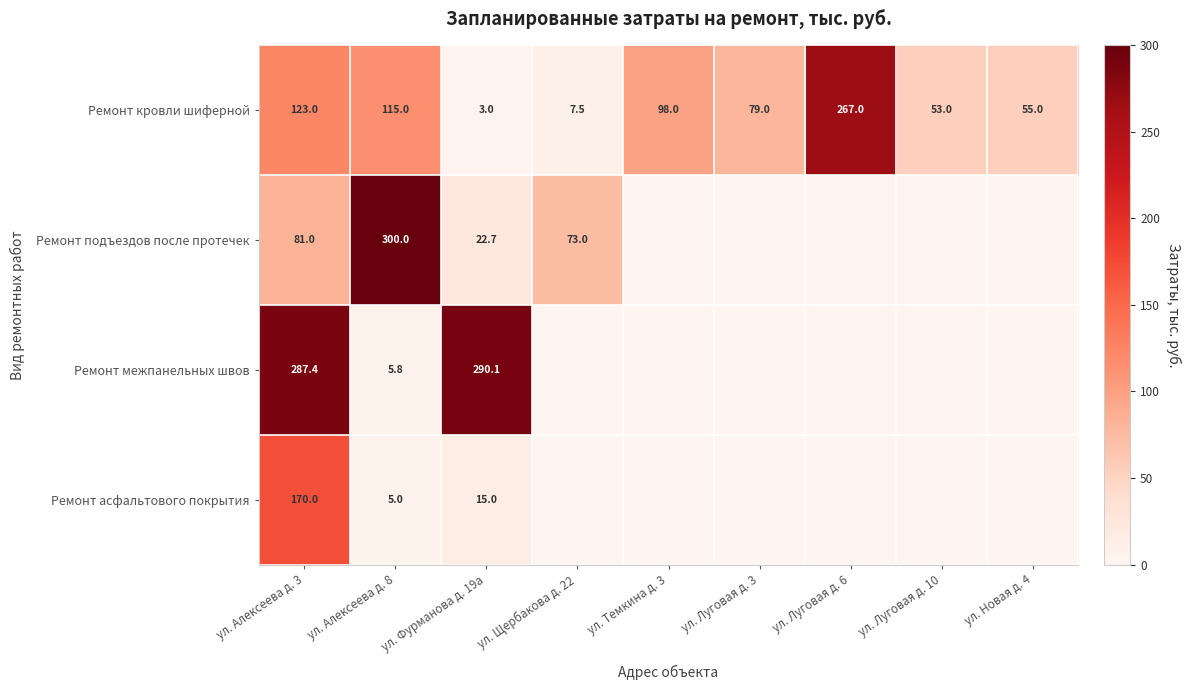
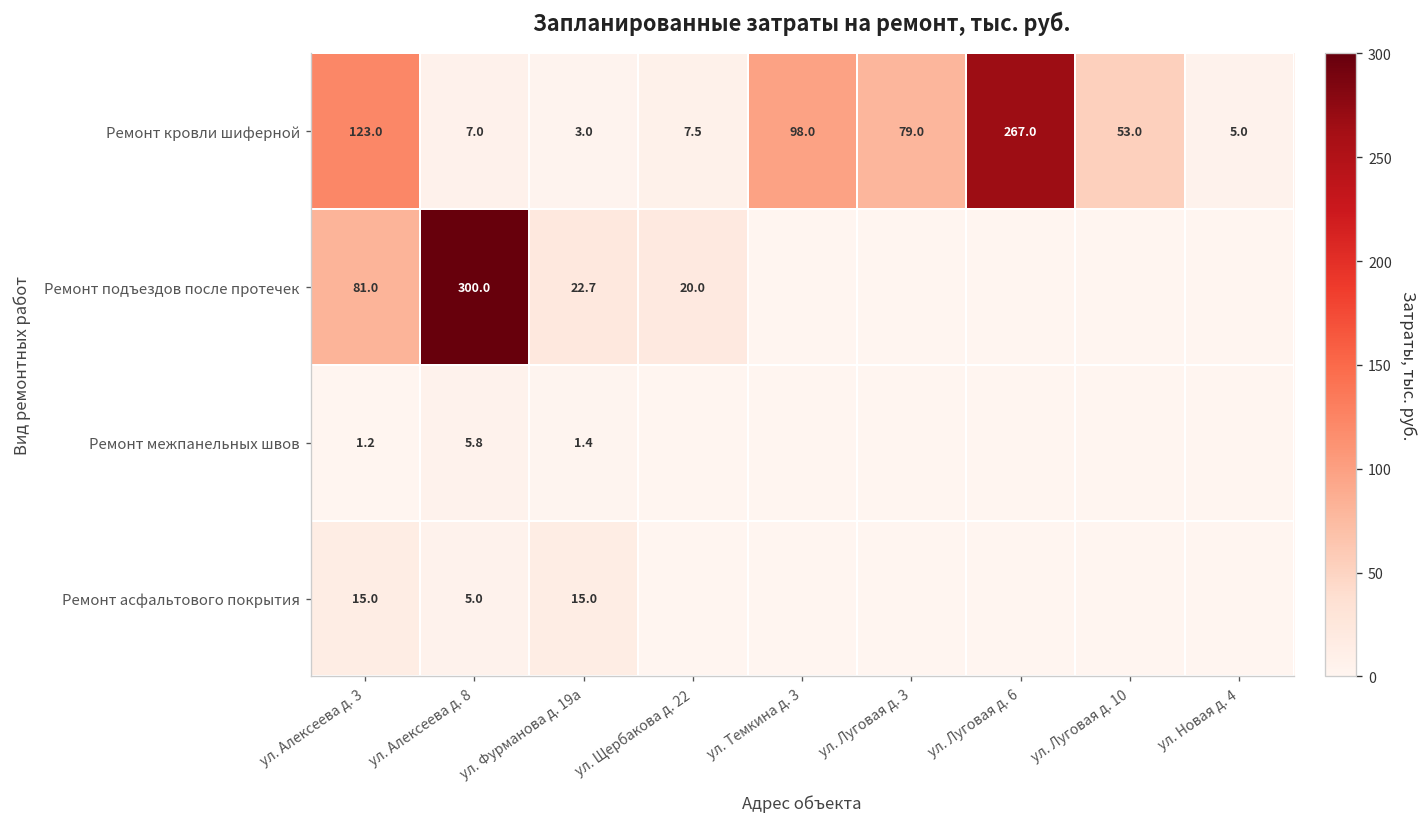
Ремонт кровли шиферной, ул. Алексеева д. 8: 115.0 -> 7.0
Ремонт кровли шиферной, ул. Новая д. 4: 55.0 -> 5.0
Ремонт подъездов после протечек, ул. Щербакова д. 22: 73.0 -> 20.0
Ремонт межпанельных швов, ул. Алексеева д. 3: 287.4 -> 1.2
Ремонт межпанельных швов, ул. Фурманова д. 19а: 290.1 -> 1.4
Ремонт асфальтового покрытия, ул. Алексеева д. 3: 170.0 -> 15.0
